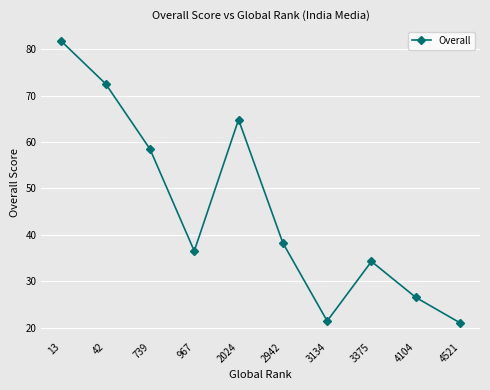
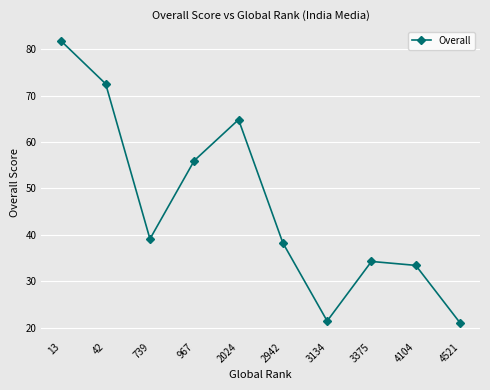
739: 59 -> 39
967: 37 -> 56
4104: 27 -> 33
